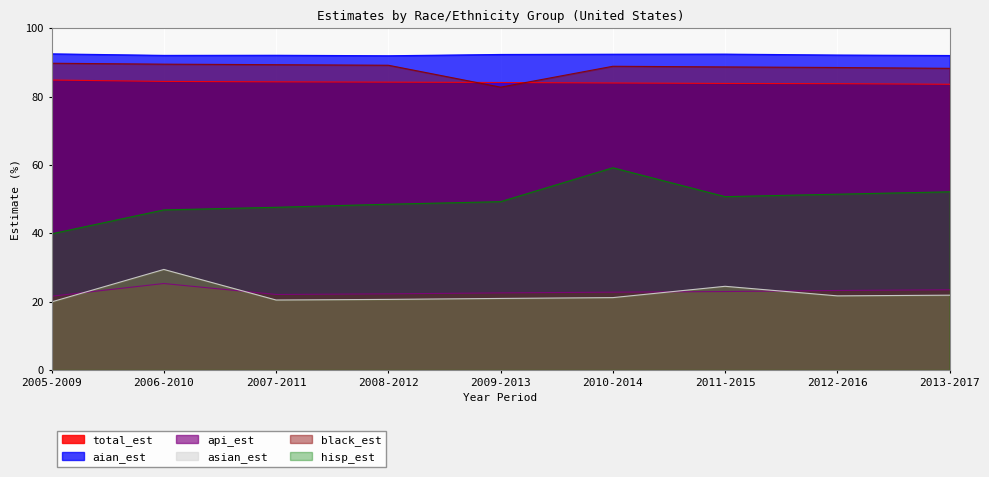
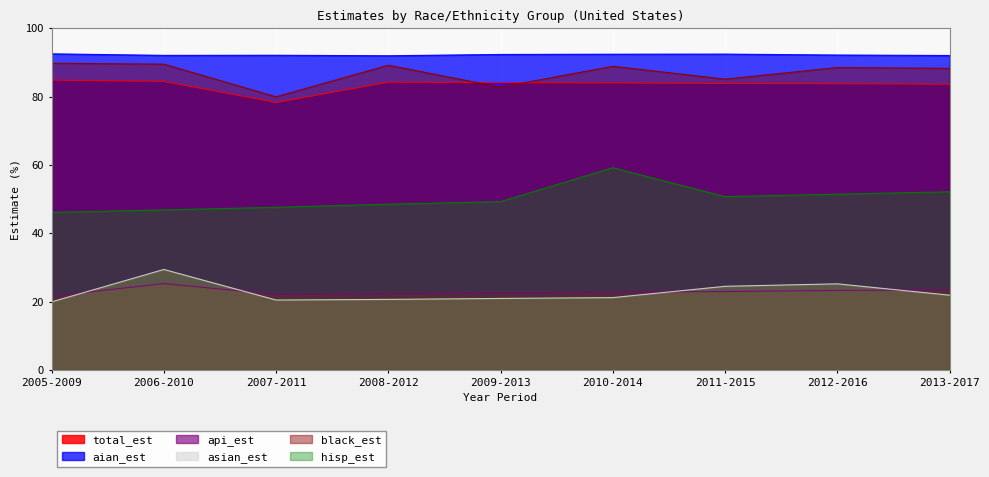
hisp_est, 2005-2009: 40 -> 46
total_est, 2007-2011: 84 -> 78
black_est, 2007-2011: 89 -> 80
black_est, 2011-2015: 89 -> 85
asian_est, 2012-2016: 22 -> 25
